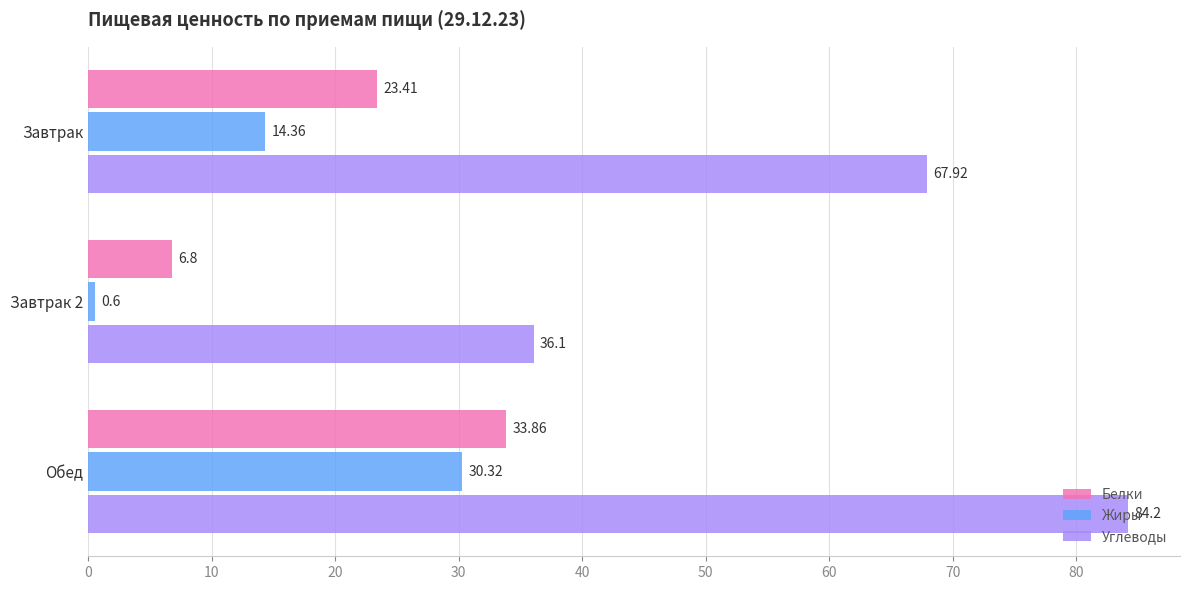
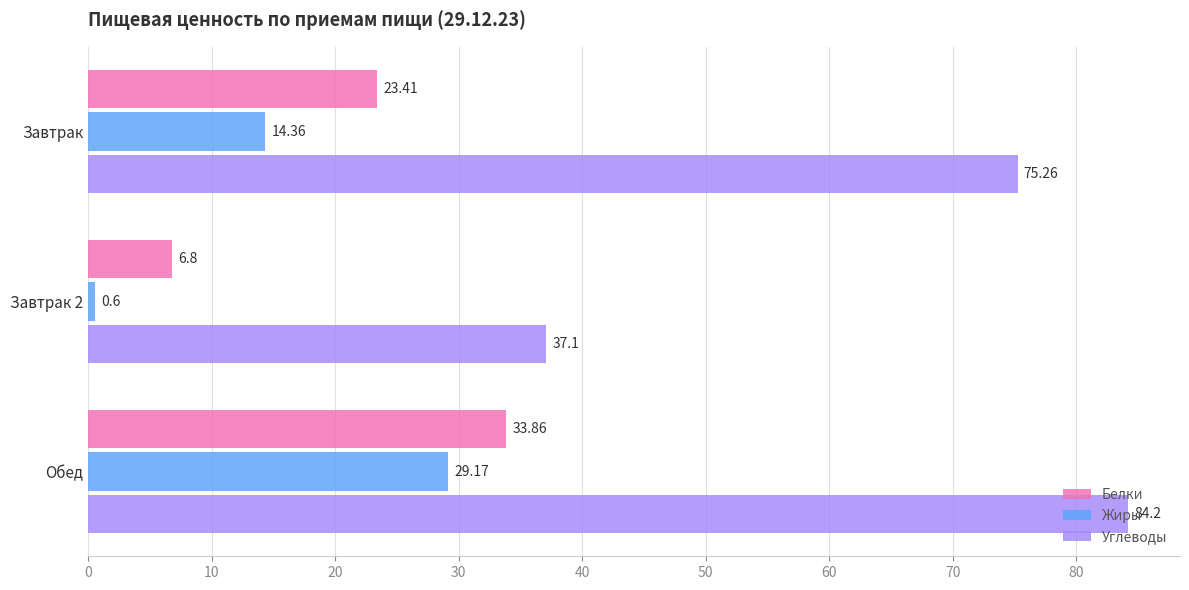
Углеводы, Завтрак: 67.92 -> 75.26
Углеводы, Завтрак 2: 36.1 -> 37.1
Жиры, Обед: 30.32 -> 29.17
